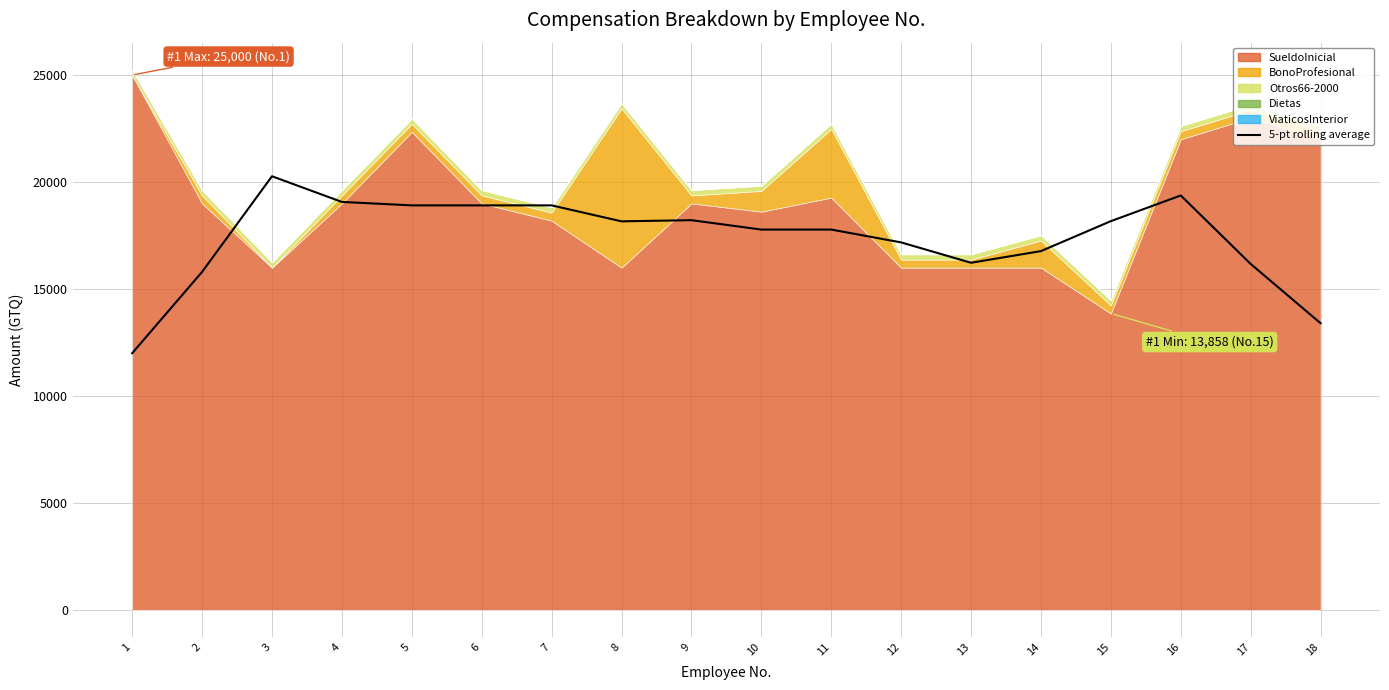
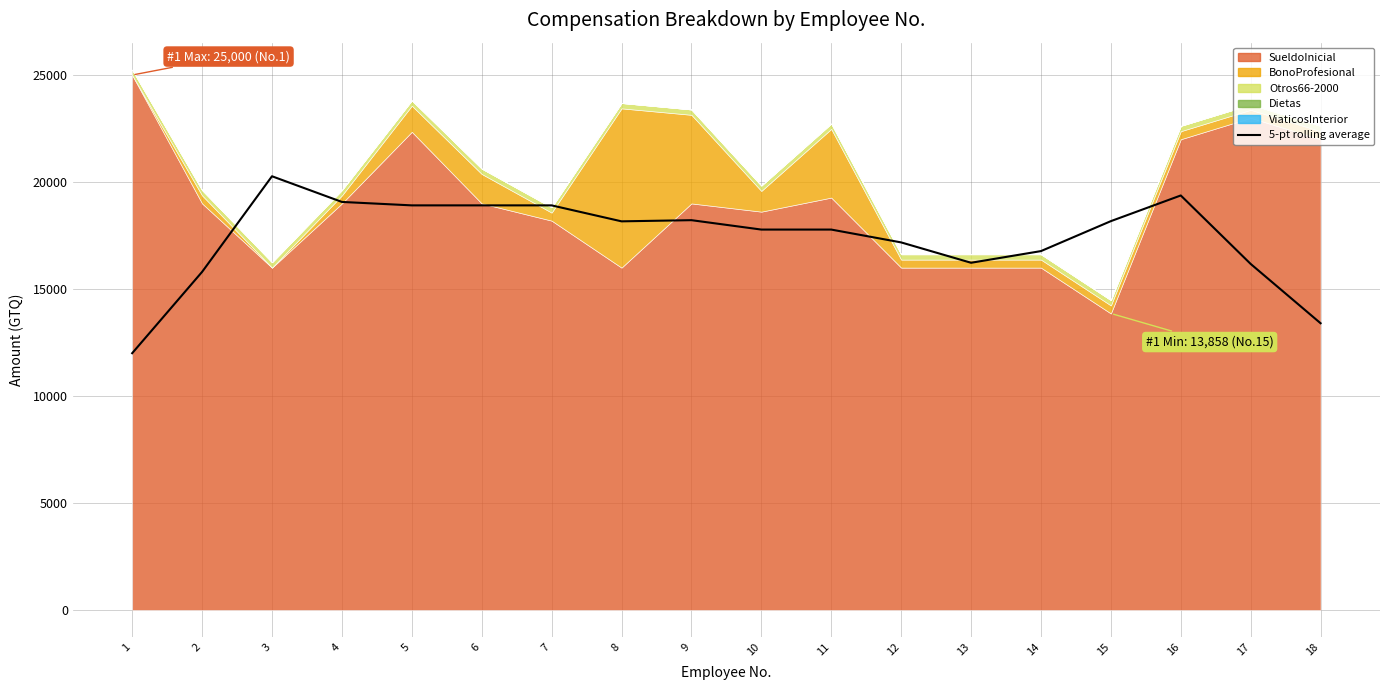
BonoProfesional, 5: 400 -> 1200
BonoProfesional, 6: 400 -> 1400
BonoProfesional, 9: 400 -> 4100
BonoProfesional, 14: 1300 -> 400
